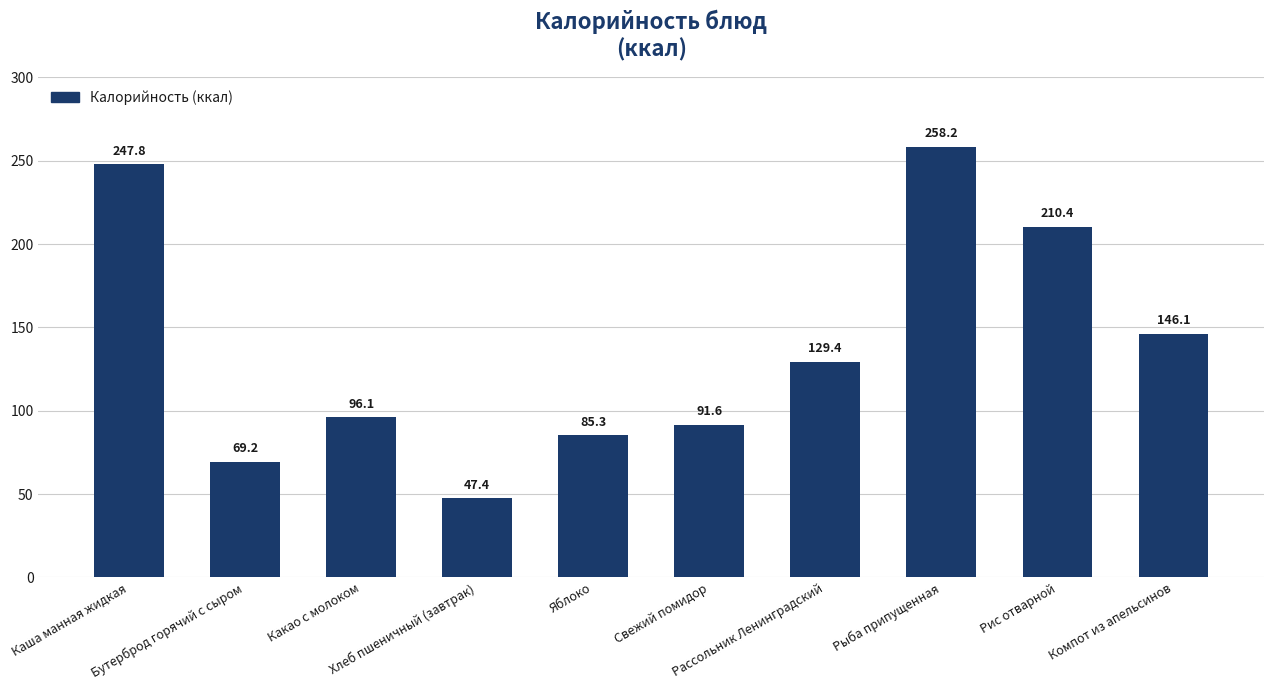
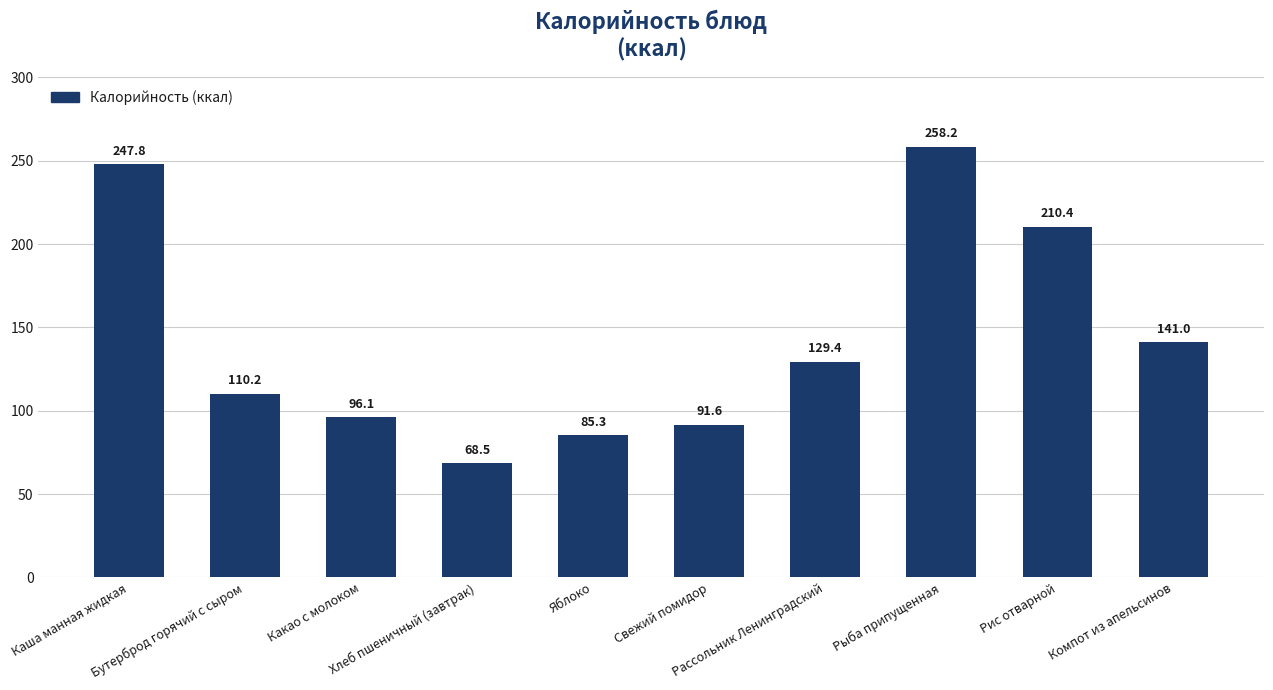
Бутерброд горячий с сыром: 69.2 -> 110.2
Хлеб пшеничный (завтрак): 47.4 -> 68.5
Компот из апельсинов: 146.1 -> 141.0
